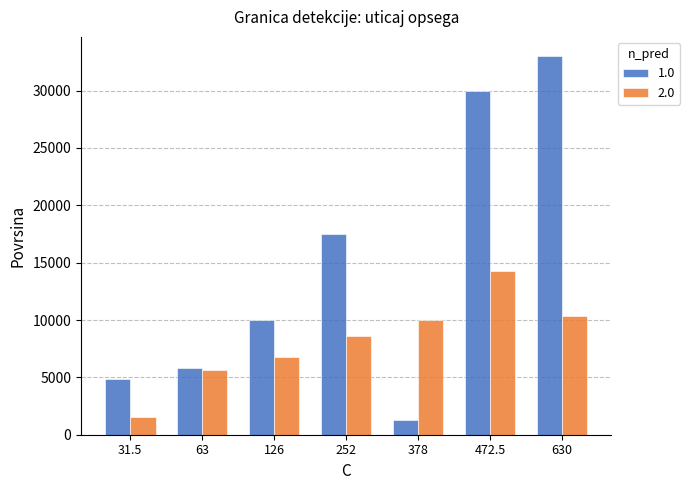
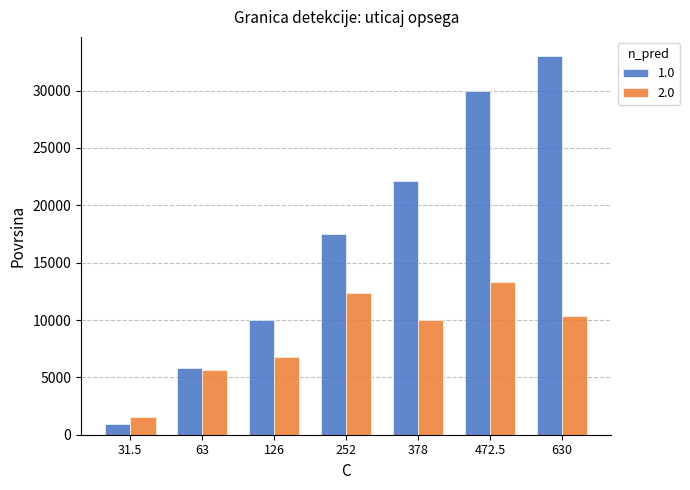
1.0, 31.5: 4900 -> 1000
2.0, 252: 8600 -> 12400
1.0, 378: 1300 -> 22200
2.0, 472.5: 14200 -> 13300
